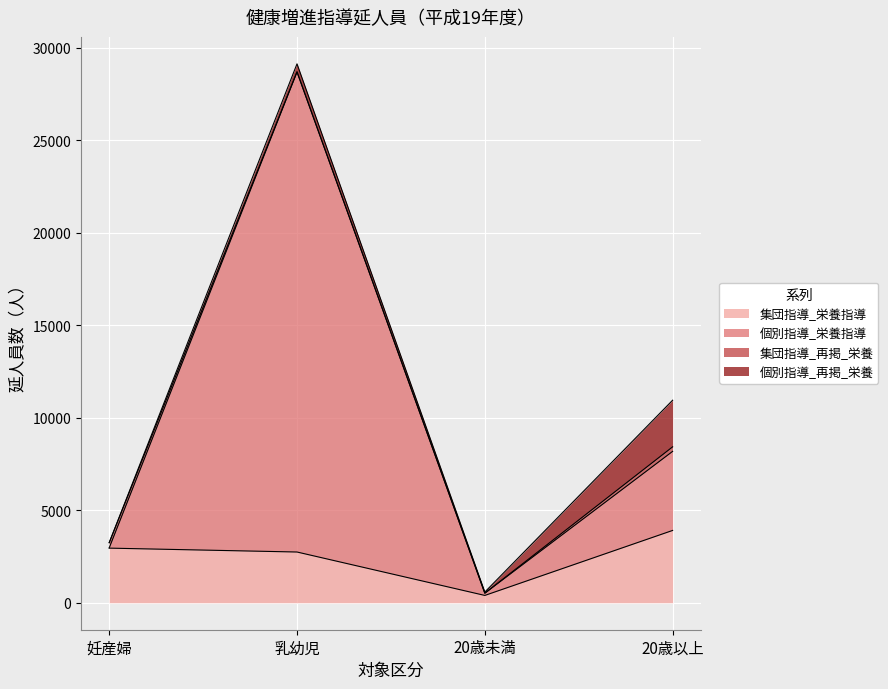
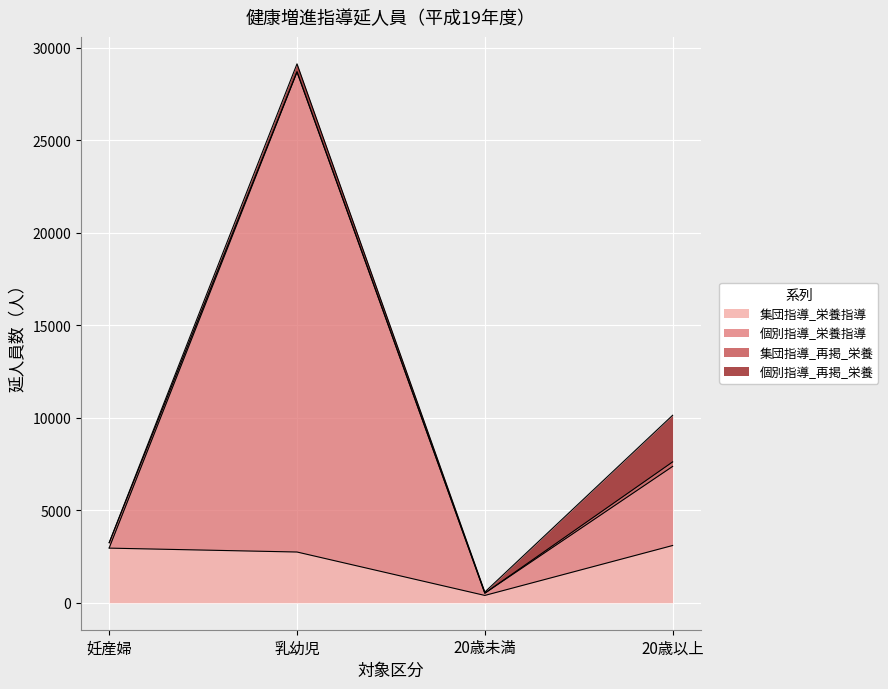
集団指導_栄養指導, 20歳以上: 3900 -> 3100
